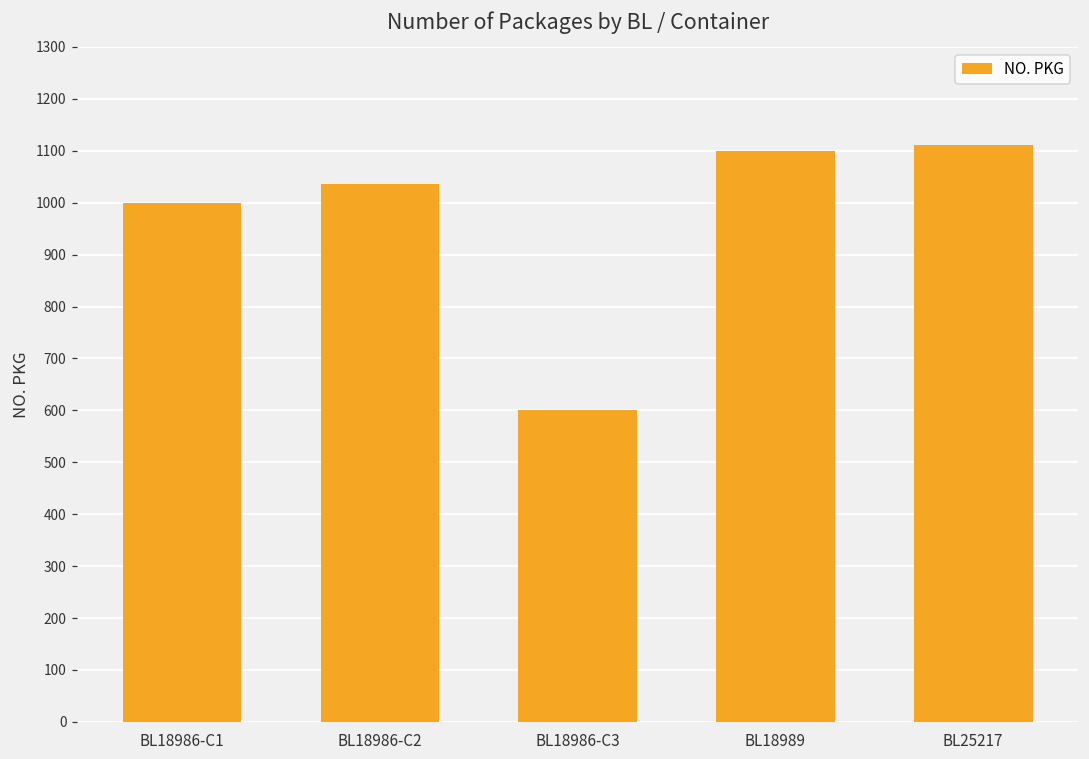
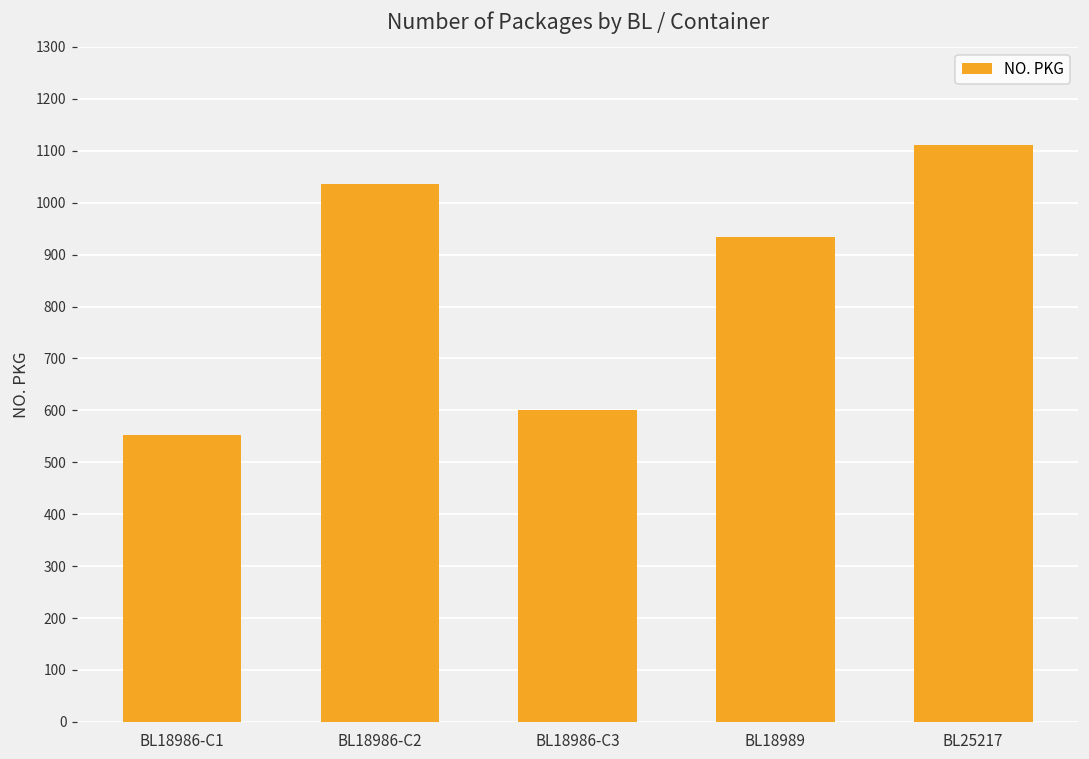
BL18986-C1: 1000 -> 550
BL18989: 1100 -> 930
